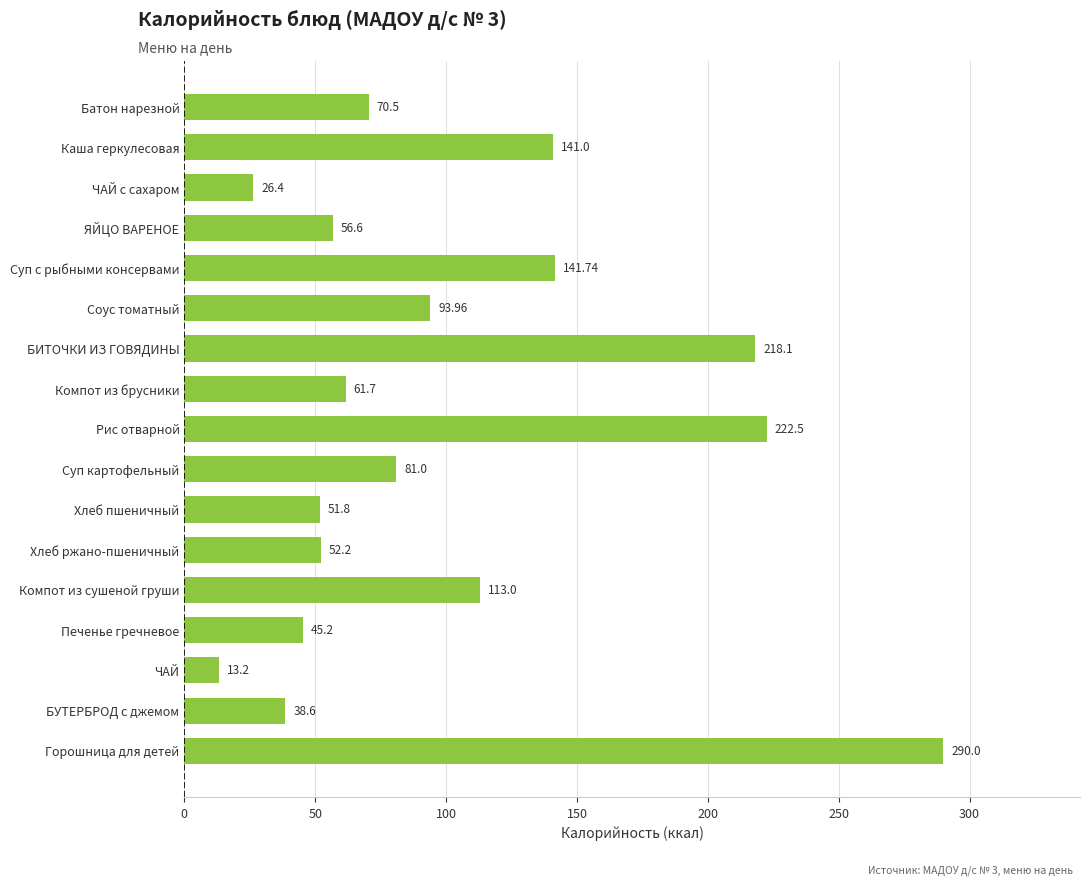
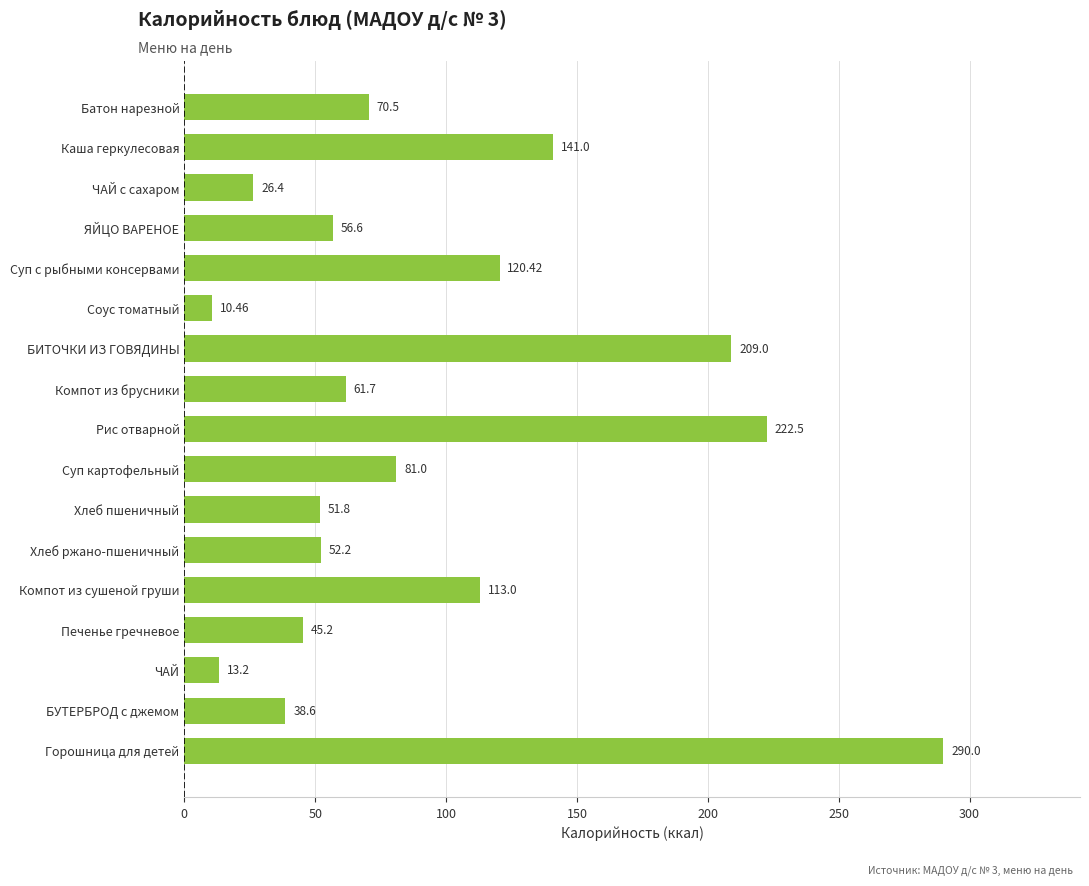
Суп с рыбными консервами: 141.74 -> 120.42
Соус томатный: 93.96 -> 10.46
БИТОЧКИ ИЗ ГОВЯДИНЫ: 218.1 -> 209.0
